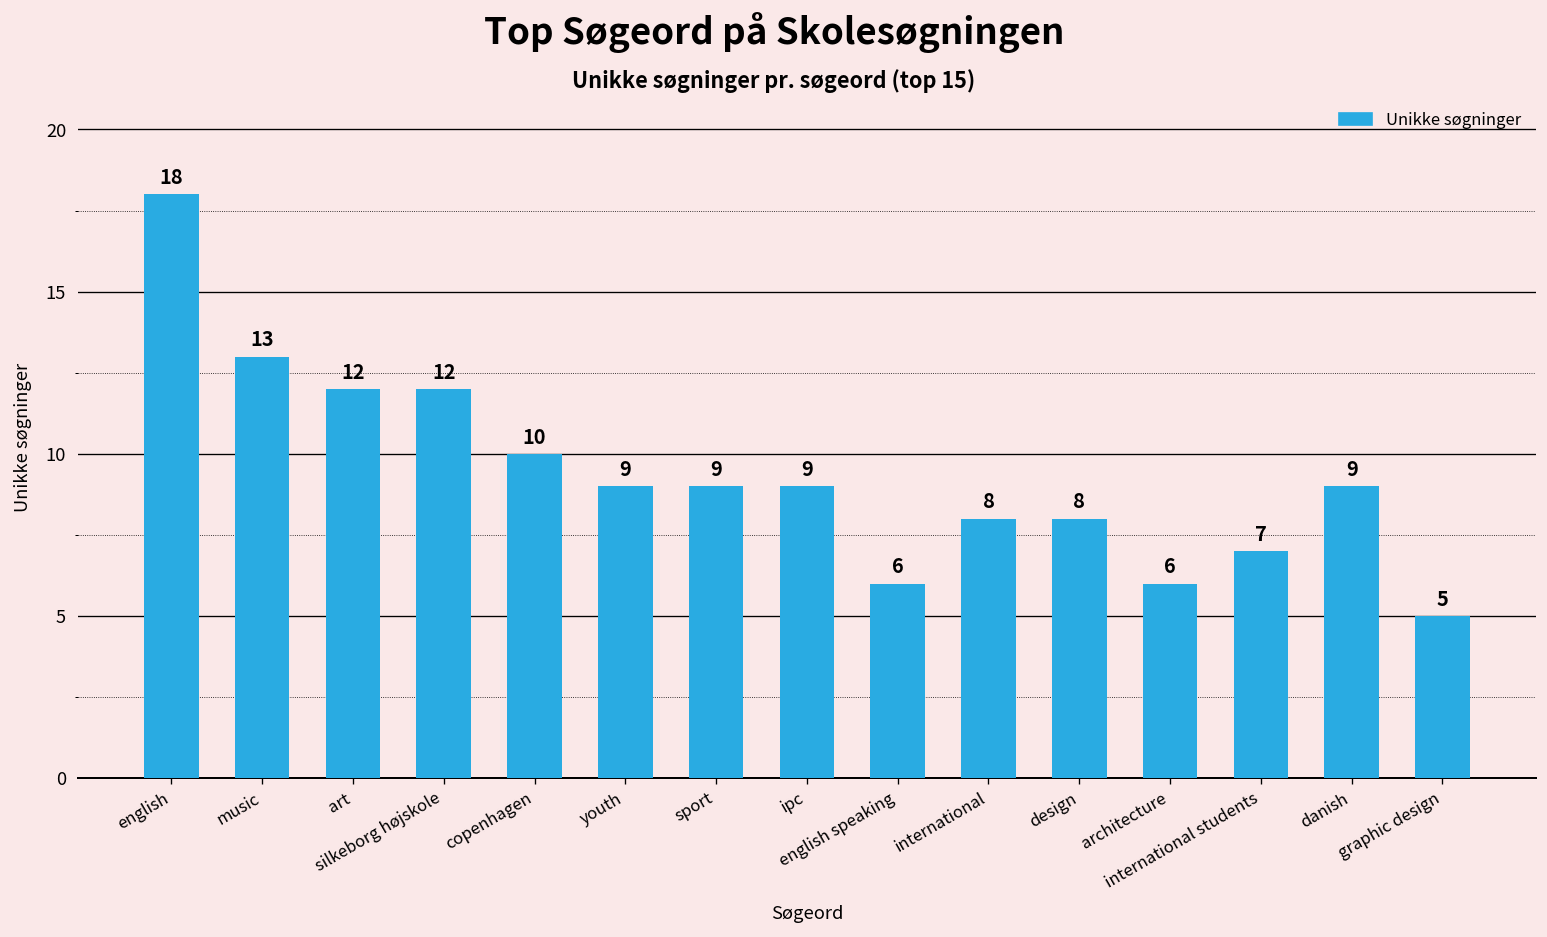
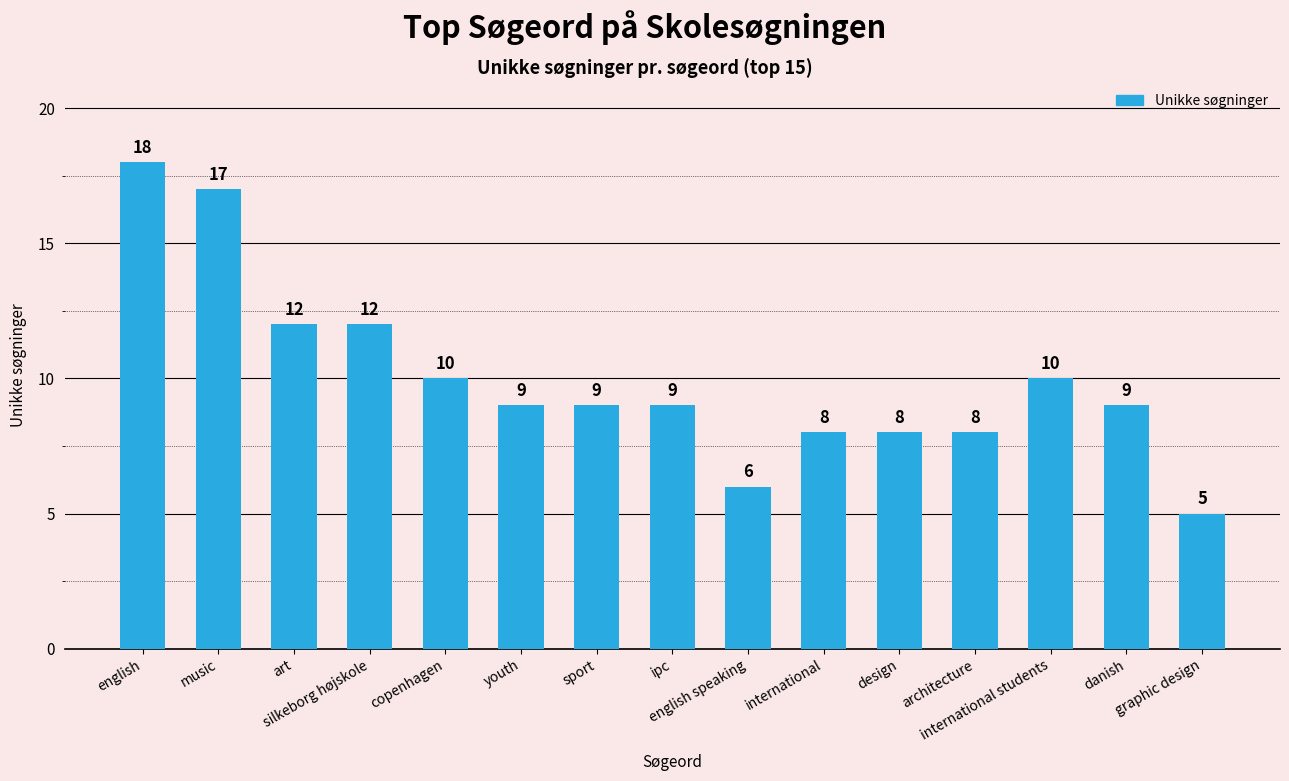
music: 13 -> 17
architecture: 6 -> 8
international students: 7 -> 10
